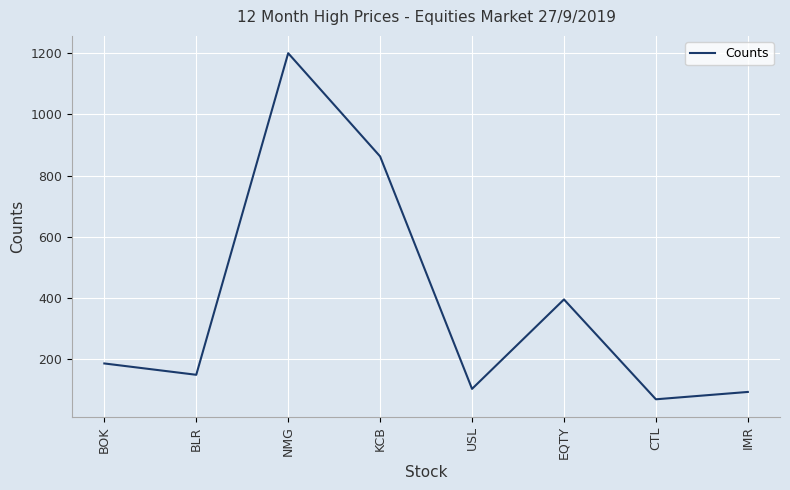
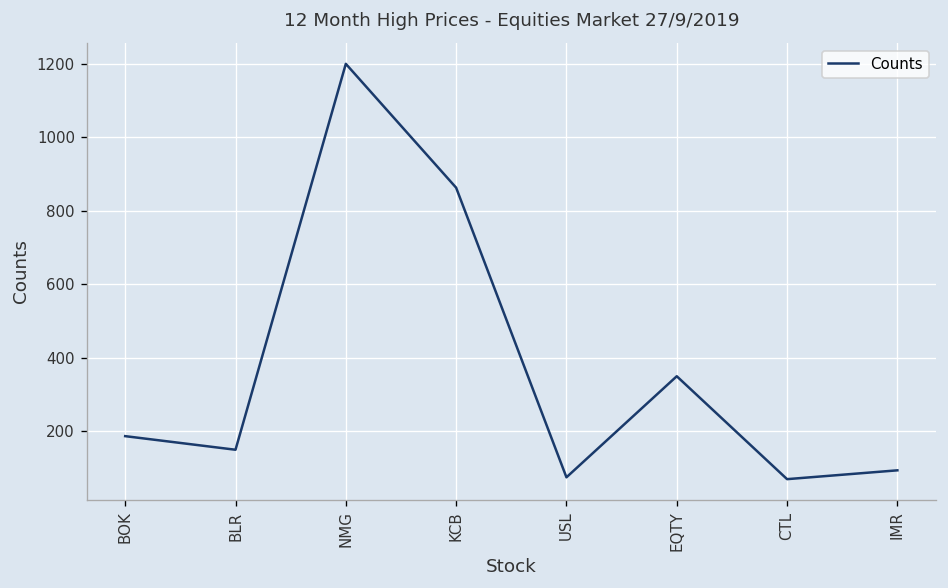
USL: 100 -> 80
EQTY: 400 -> 350
